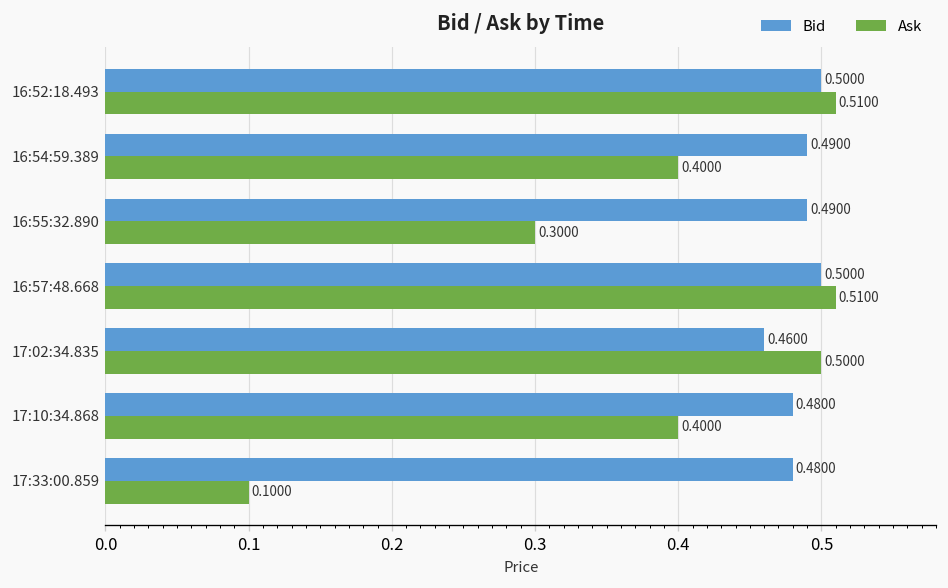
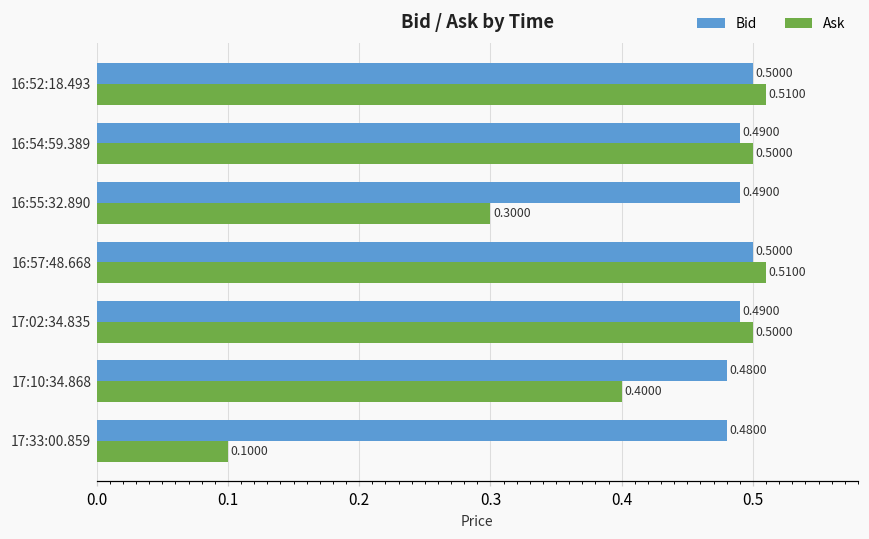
Ask, 16:54:59.389: 0.4000 -> 0.5000
Bid, 17:02:34.835: 0.4600 -> 0.4900
